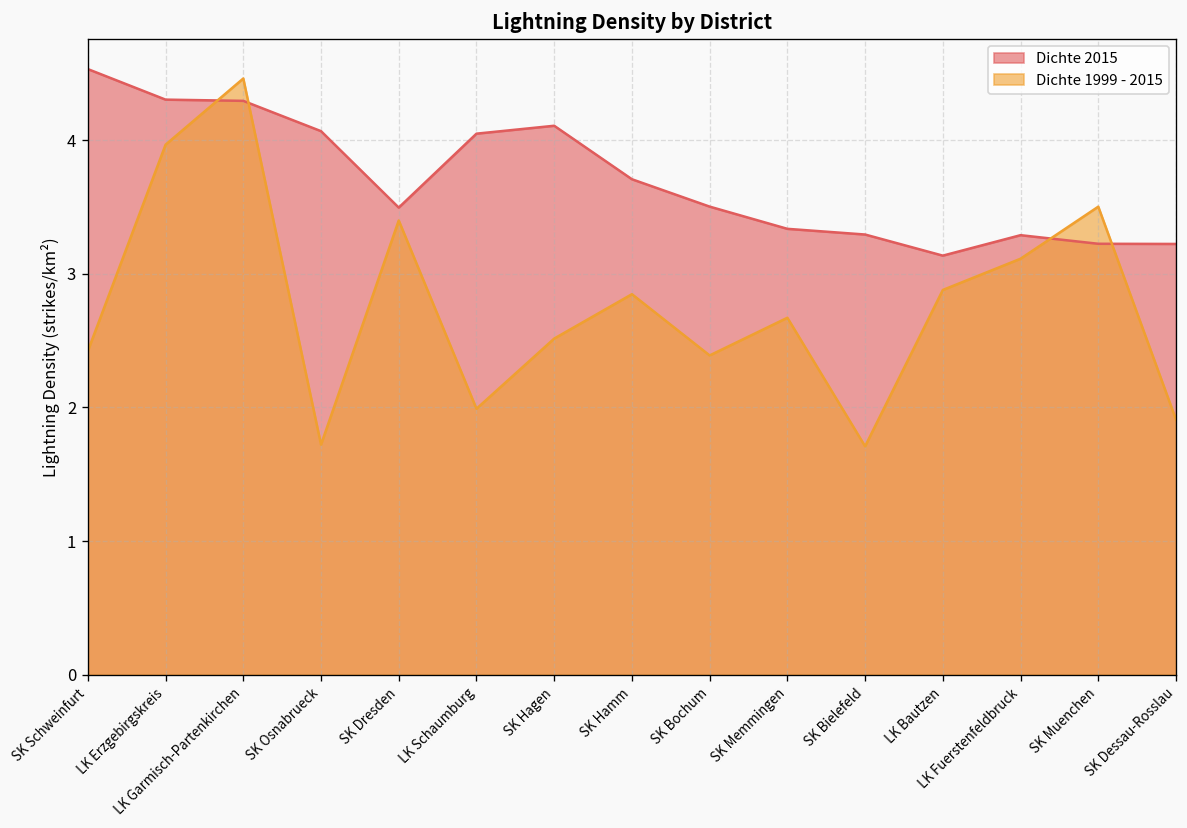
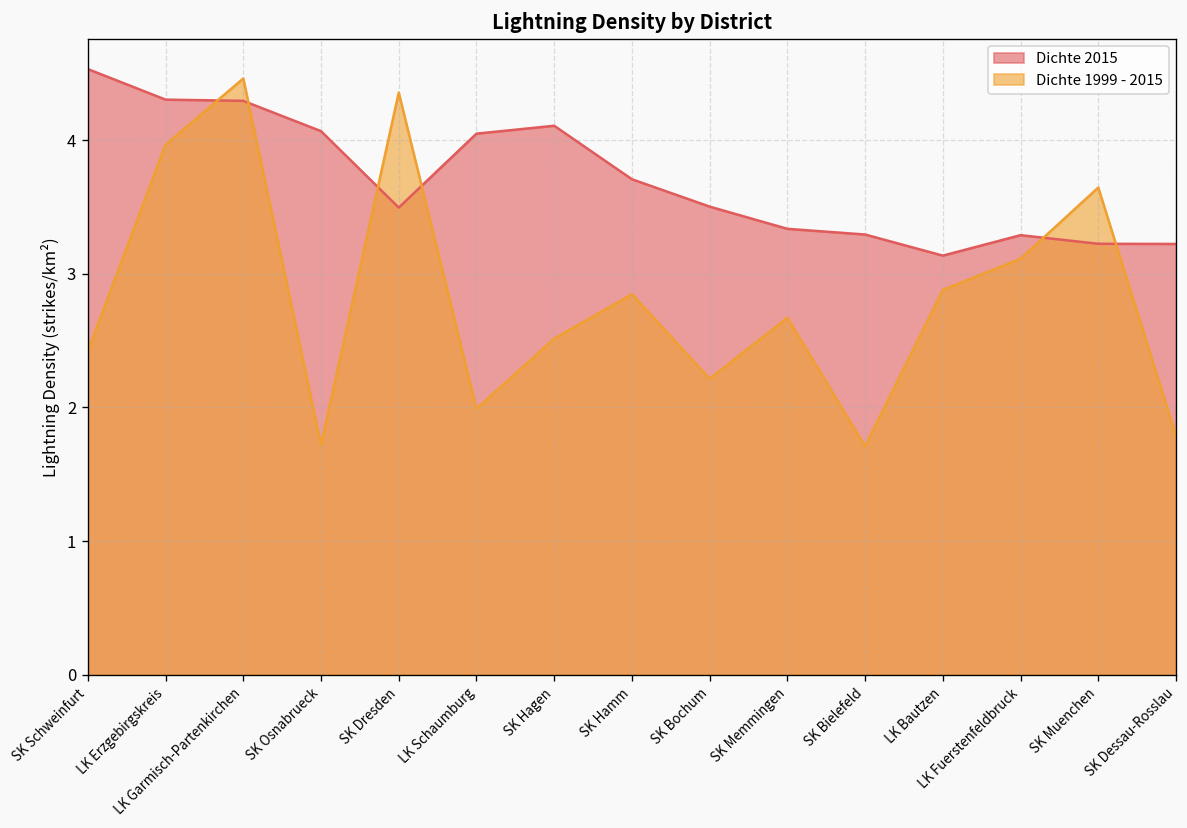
Dichte 1999 - 2015, SK Dresden: 3.40 -> 4.35
Dichte 1999 - 2015, SK Bochum: 2.39 -> 2.21
Dichte 1999 - 2015, SK Muenchen: 3.50 -> 3.64
Dichte 1999 - 2015, SK Dessau-Rosslau: 1.91 -> 1.79
